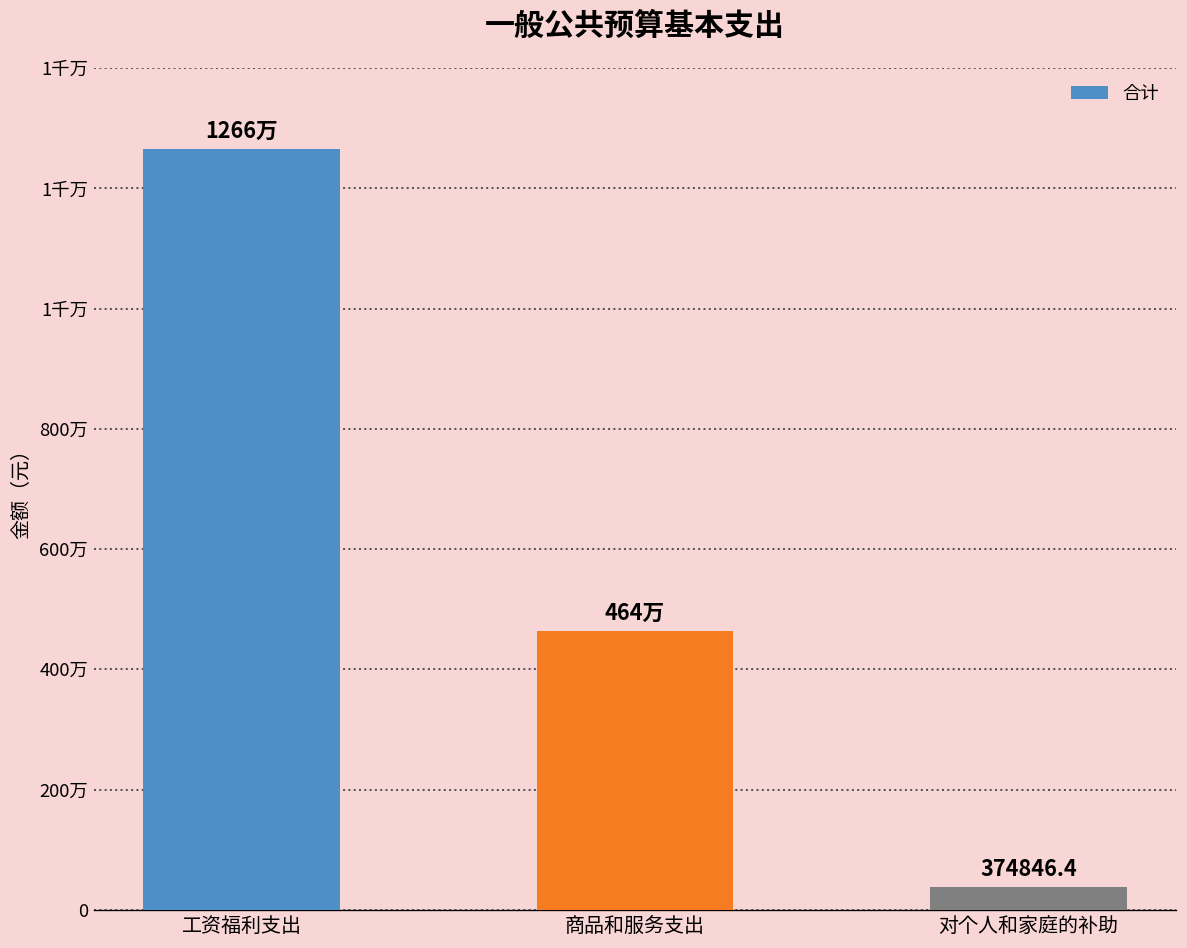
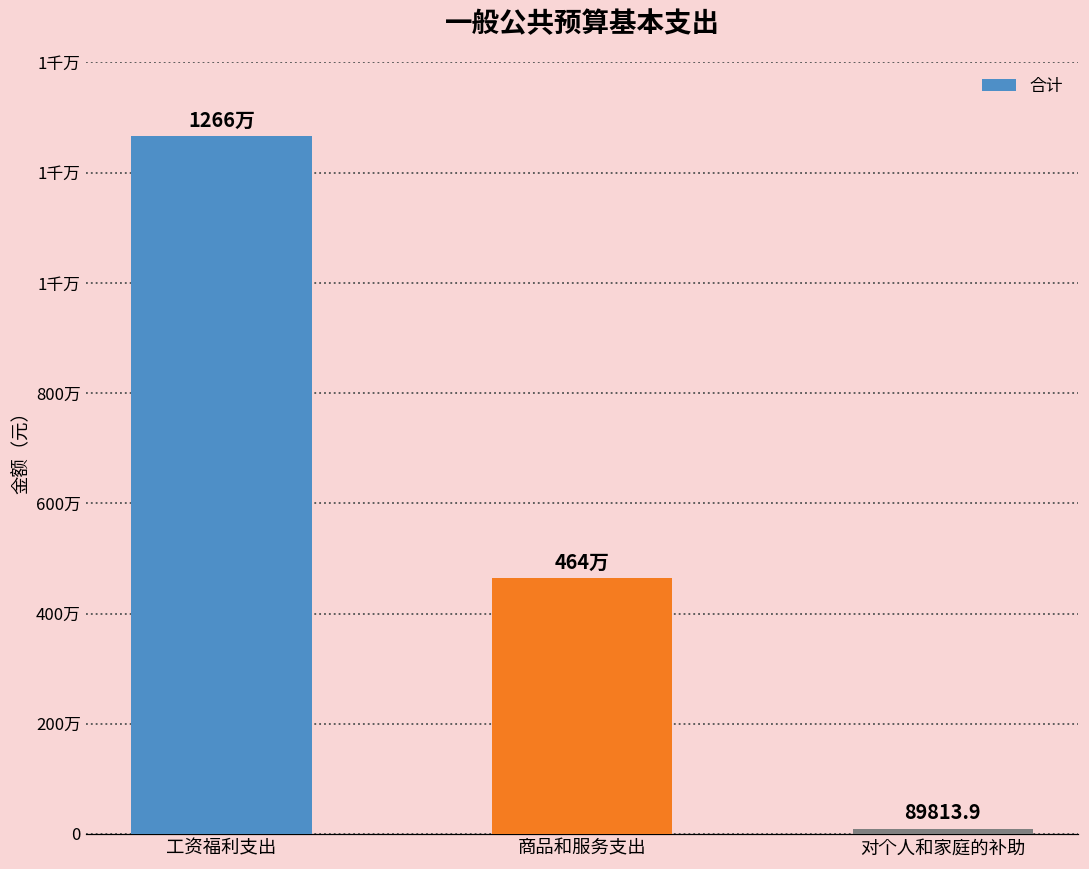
对个人和家庭的补助: 374846.4 -> 89813.9
